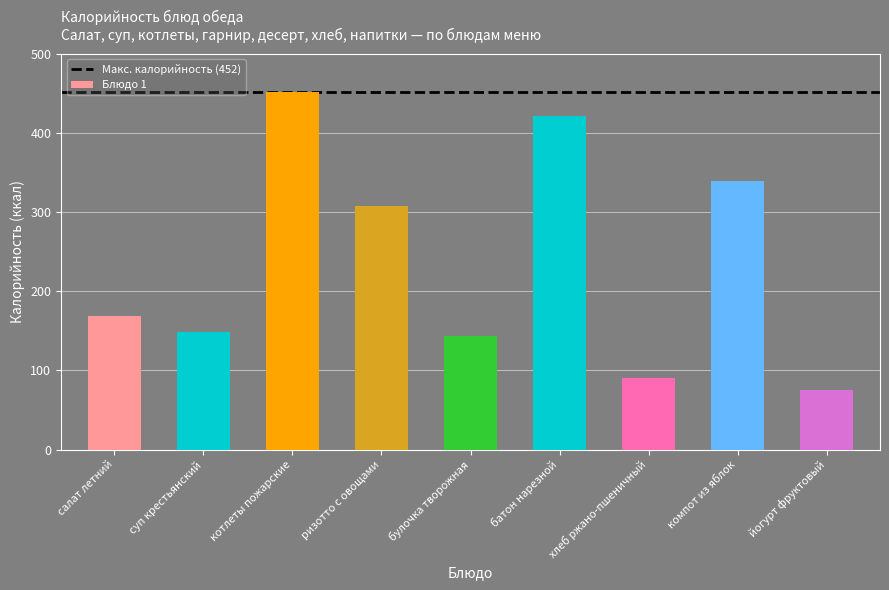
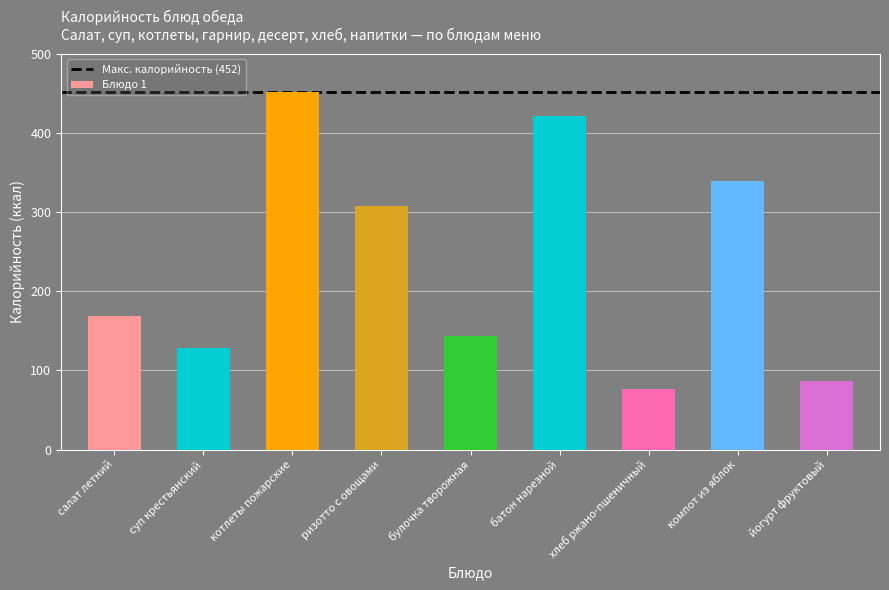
суп крестьянский: 150 -> 130
хлеб ржано-пшеничный: 90 -> 80
йогурт фруктовый: 80 -> 90
